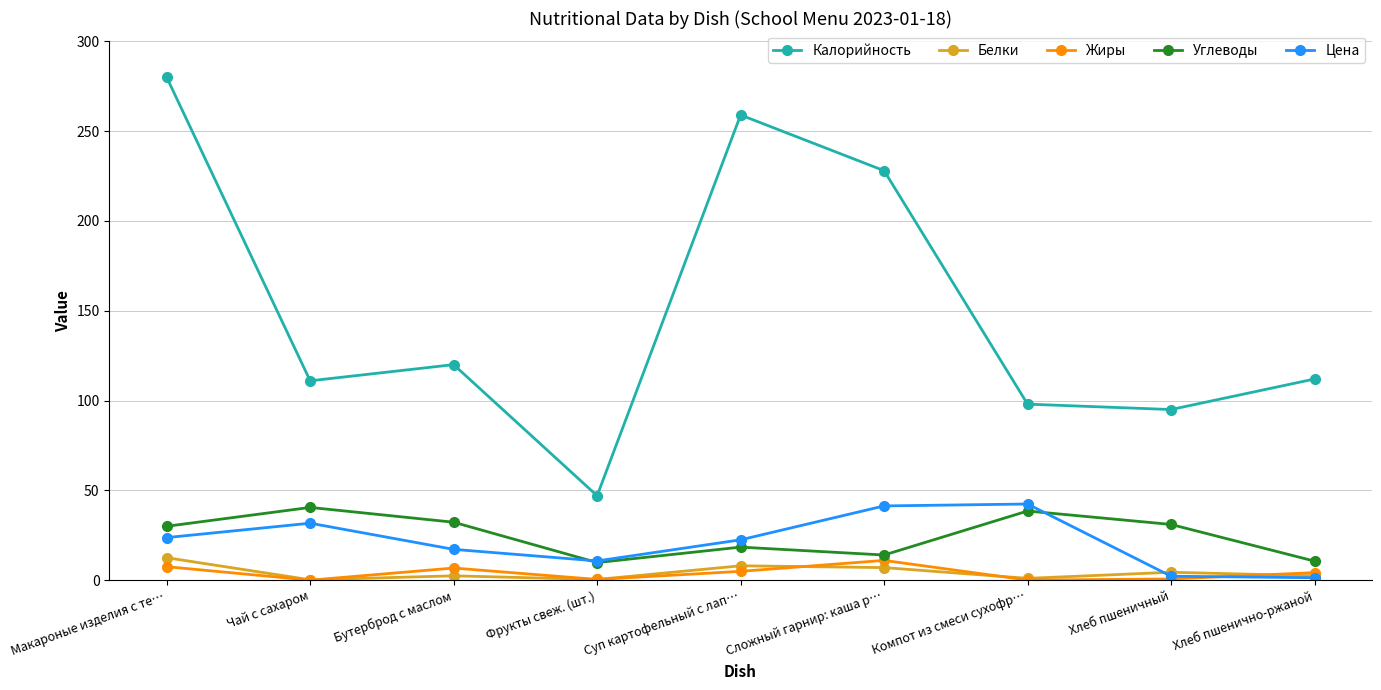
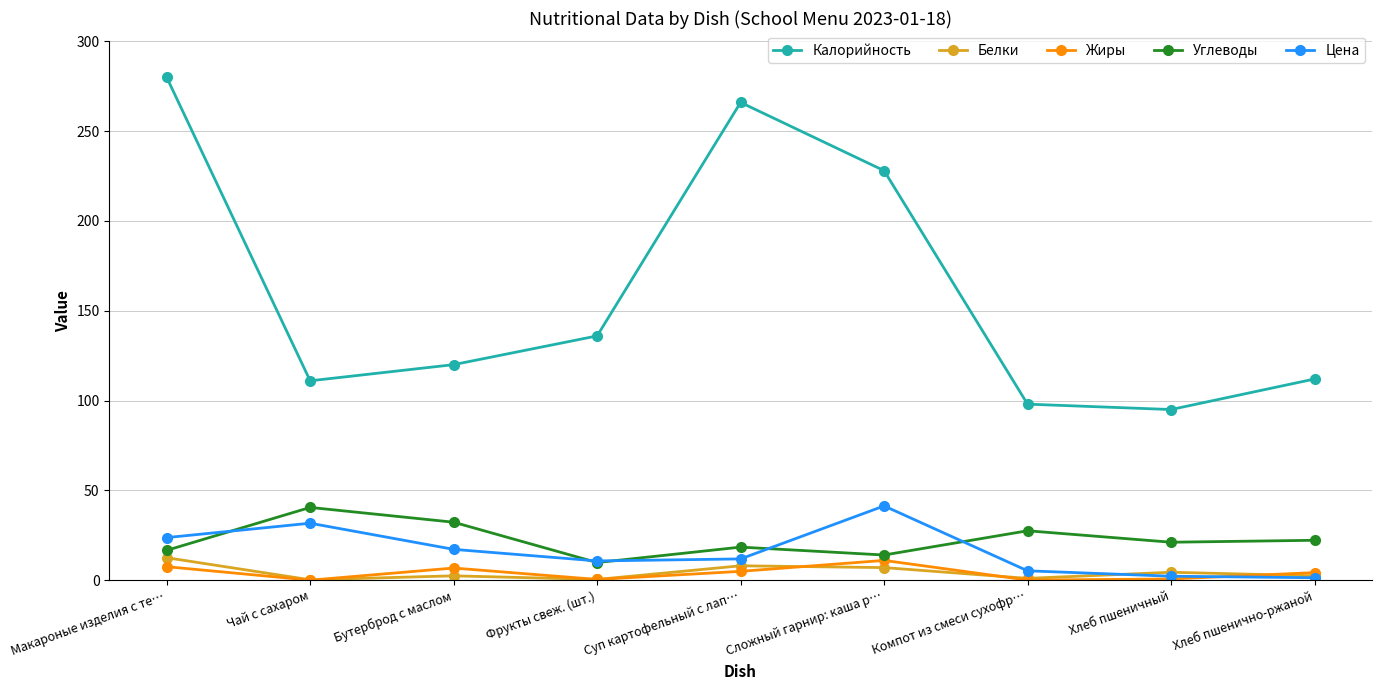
Углеводы, Макароные изделия с те…: 30 -> 17
Калорийность, Фрукты свеж. (шт.): 47 -> 136
Калорийность, Суп картофельный с лап…: 259 -> 266
Цена, Суп картофельный с лап…: 22 -> 12
Углеводы, Компот из смеси сухофр…: 39 -> 28
Цена, Компот из смеси сухофр…: 42 -> 5
Углеводы, Хлеб пшеничный: 31 -> 21
Углеводы, Хлеб пшенично-ржаной: 11 -> 22
